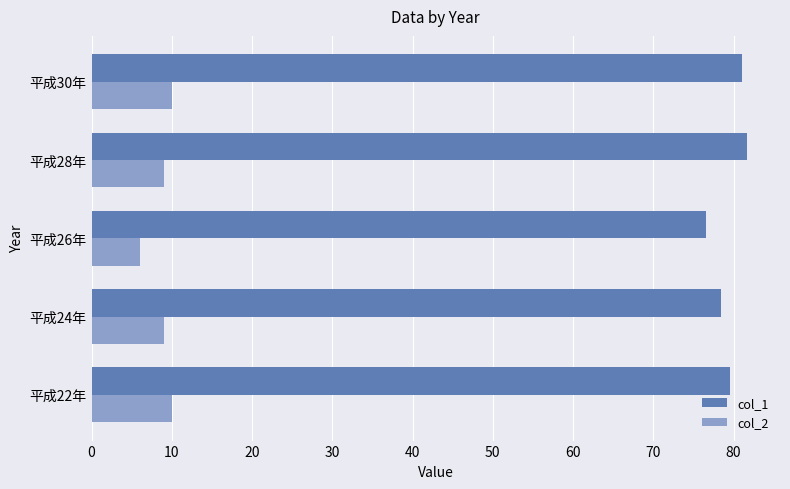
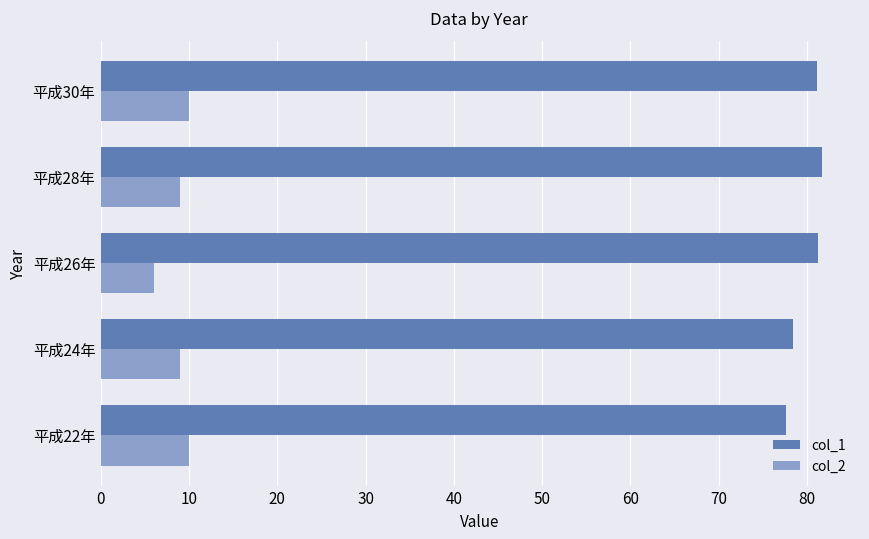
col_1, 平成26年: 77 -> 81
col_1, 平成22年: 80 -> 78
